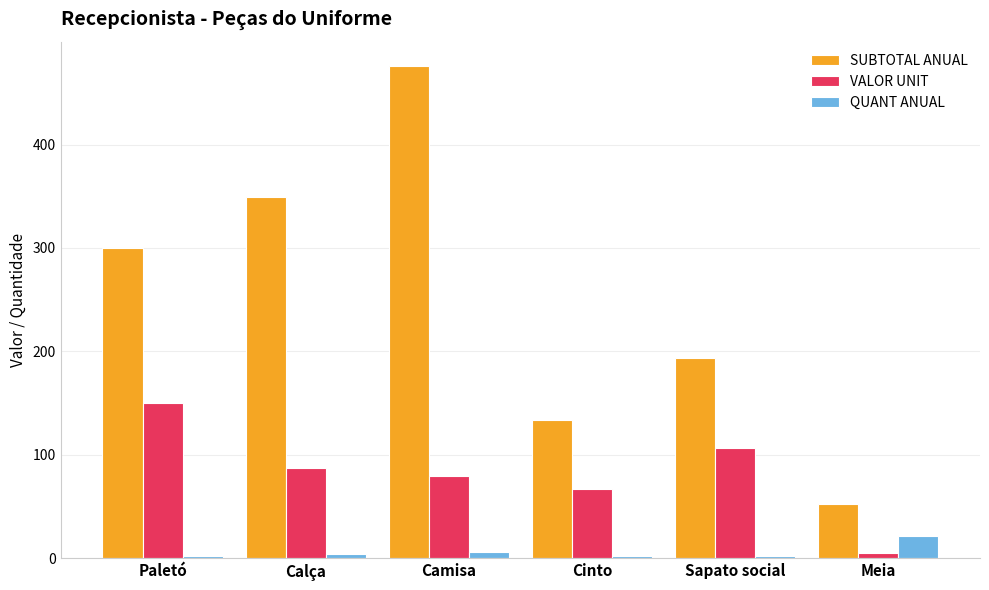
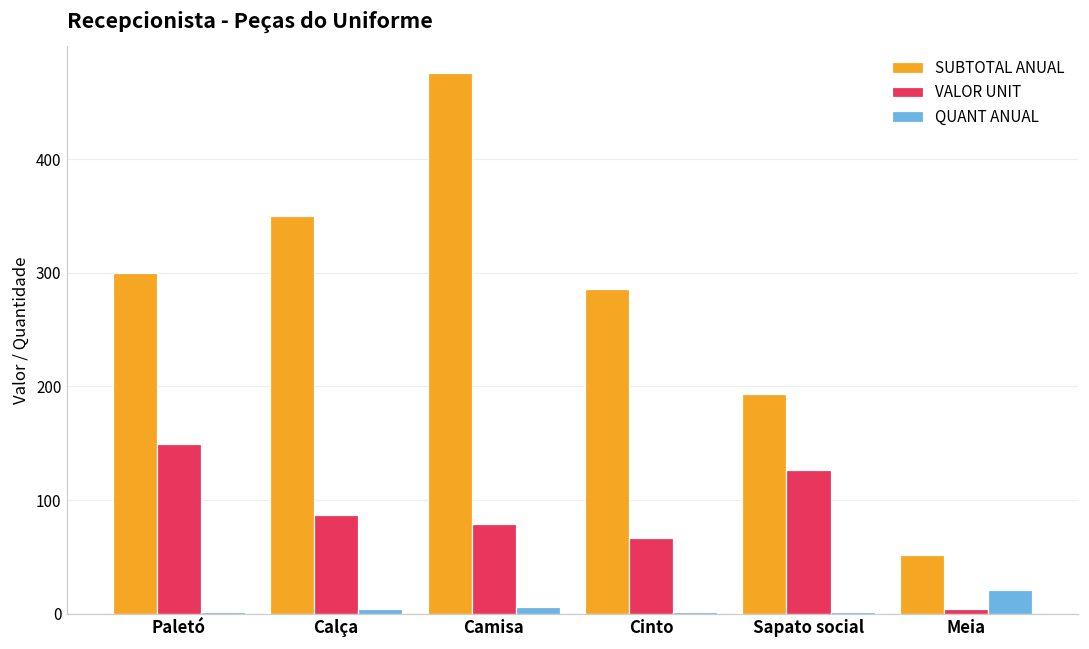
SUBTOTAL ANUAL, Cinto: 133 -> 286
VALOR UNIT, Sapato social: 106 -> 127
